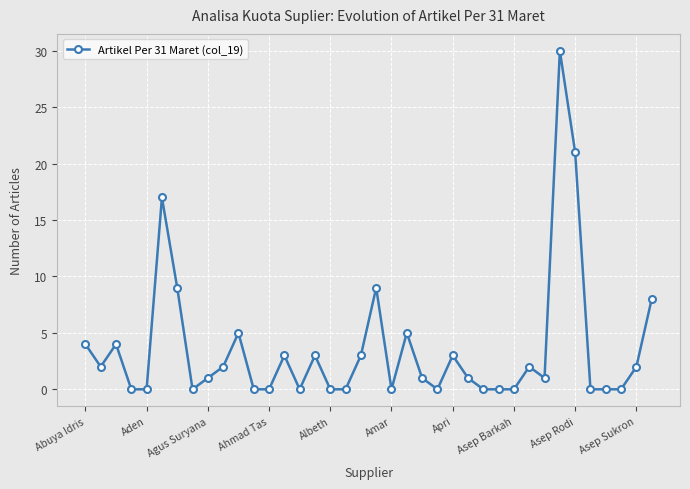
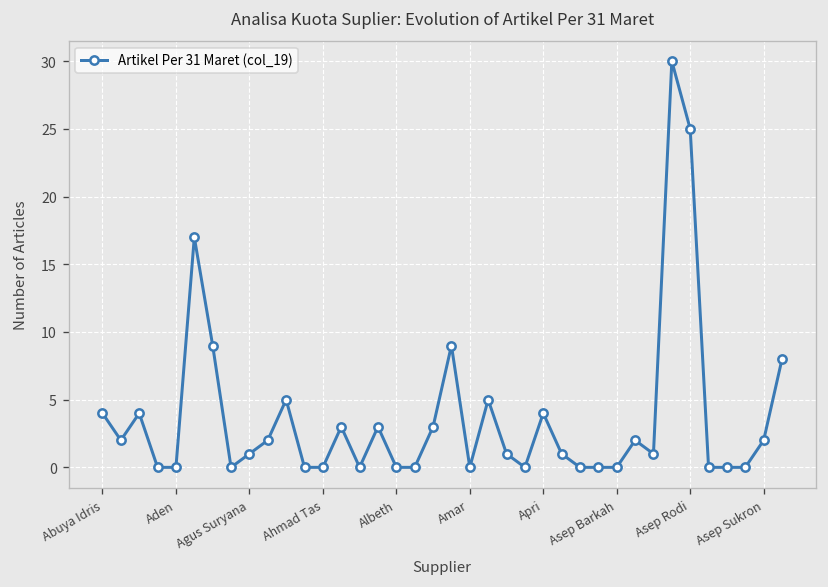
Apri: 3 -> 4
Asep Rodi: 21 -> 25
